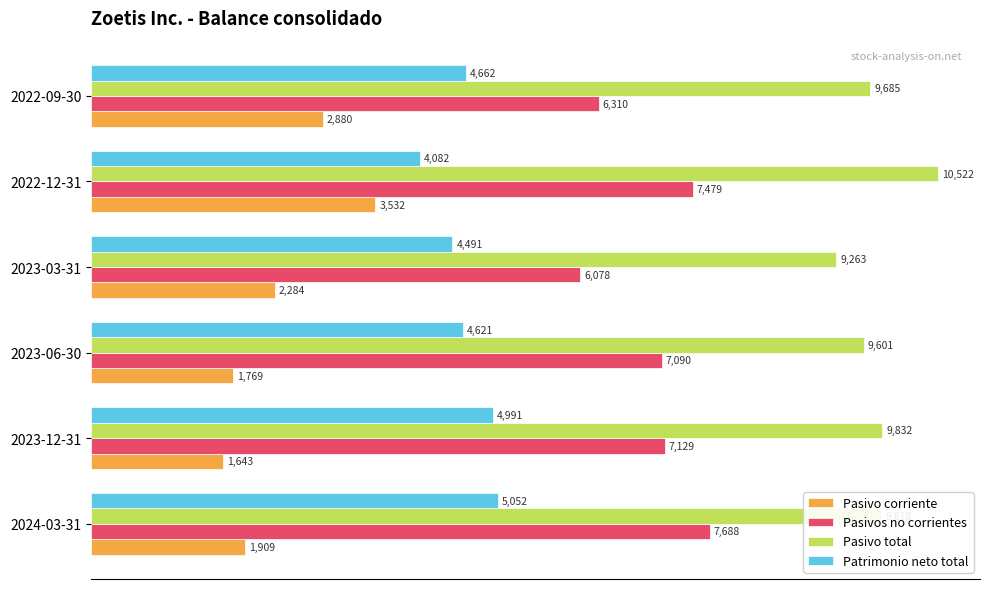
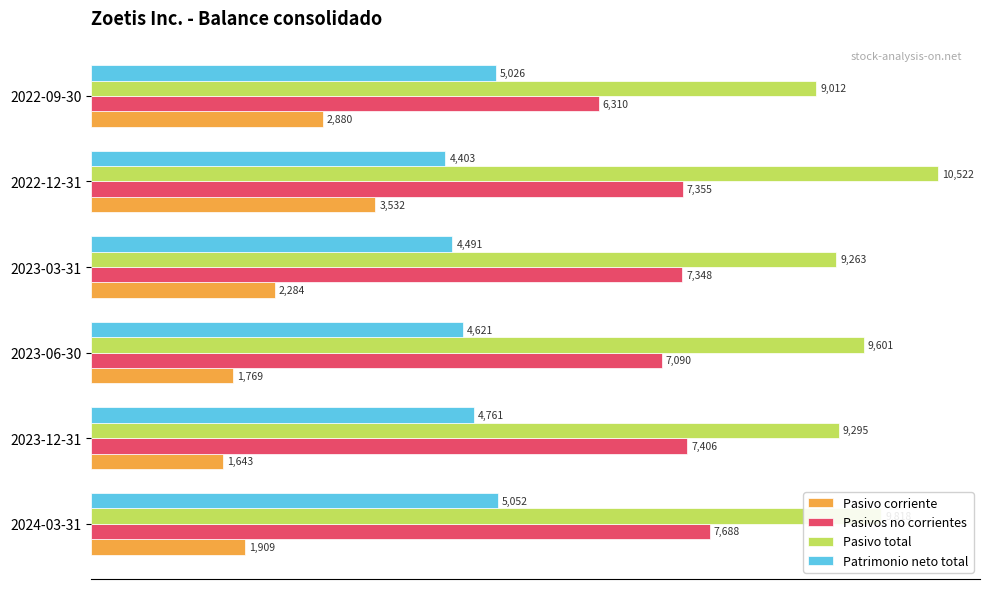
Patrimonio neto total, 2022-09-30: 4,662 -> 5,026
Pasivo total, 2022-09-30: 9,685 -> 9,012
Patrimonio neto total, 2022-12-31: 4,082 -> 4,403
Pasivos no corrientes, 2022-12-31: 7,479 -> 7,355
Pasivos no corrientes, 2023-03-31: 6,078 -> 7,348
Patrimonio neto total, 2023-12-31: 4,991 -> 4,761
Pasivo total, 2023-12-31: 9,832 -> 9,295
Pasivos no corrientes, 2023-12-31: 7,129 -> 7,406
